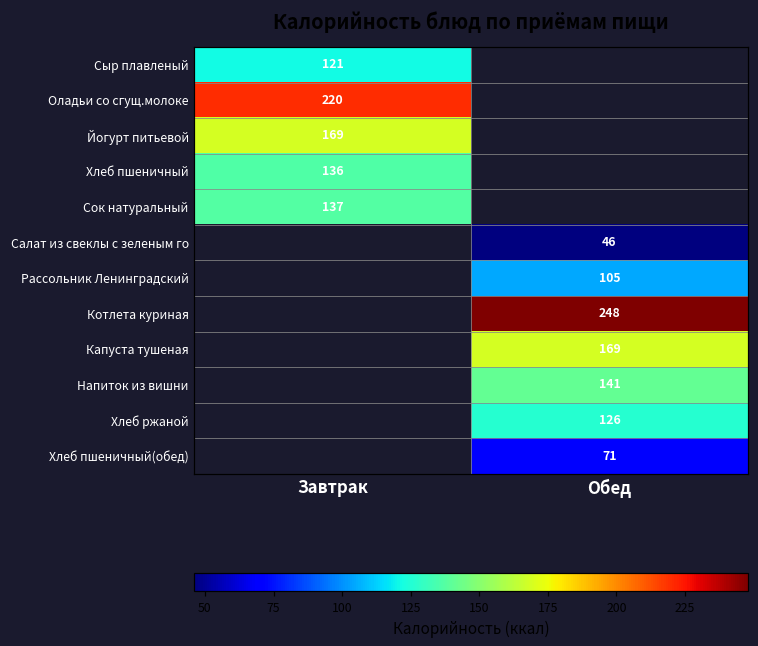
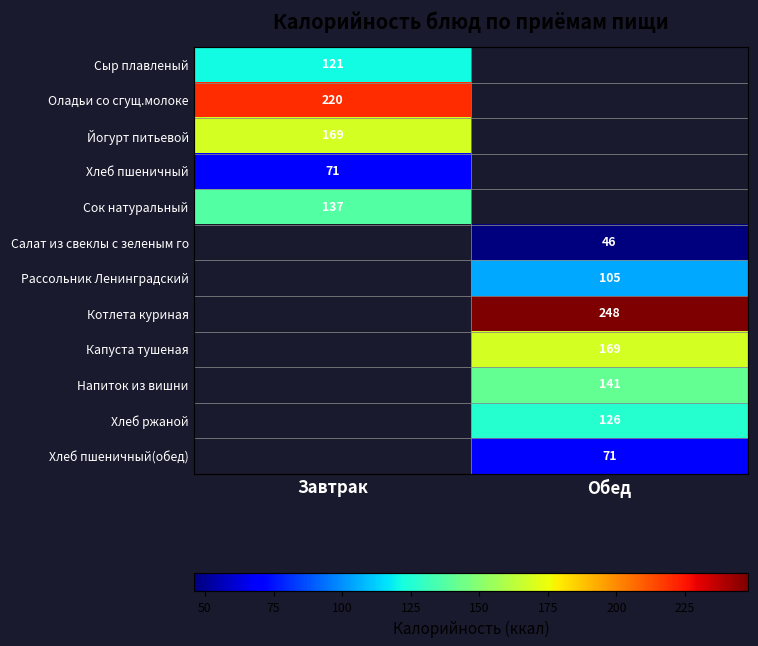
Хлеб пшеничный, Завтрак: 136 -> 71
